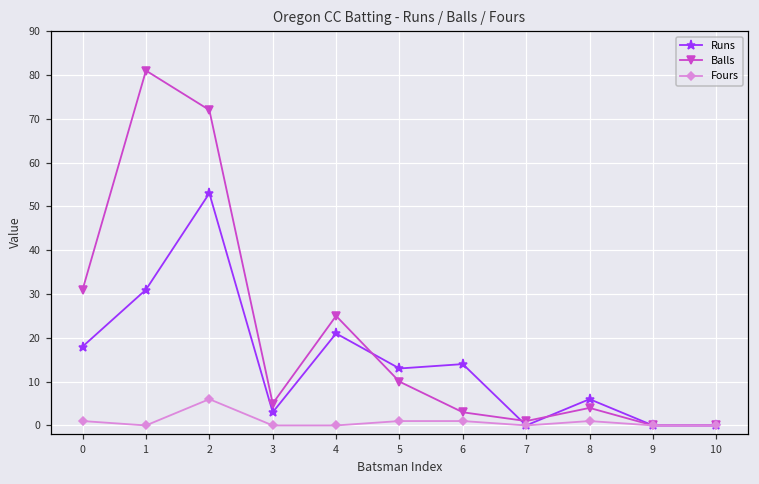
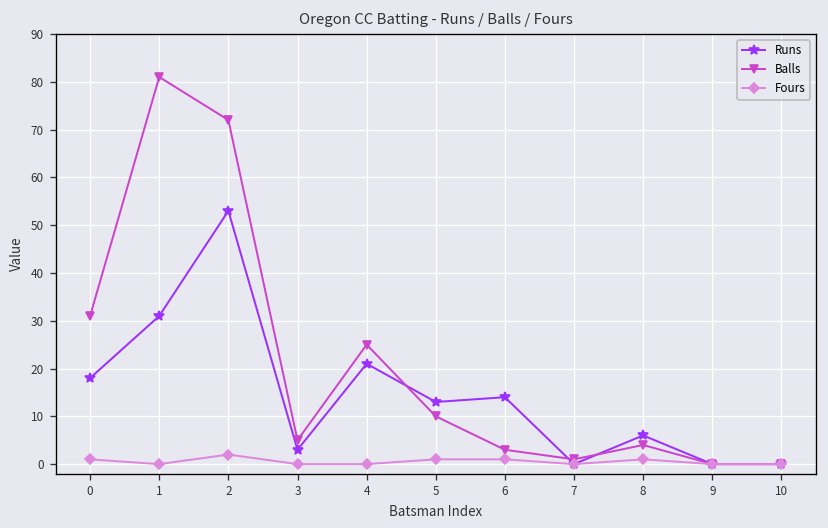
Fours, 2: 6 -> 2
